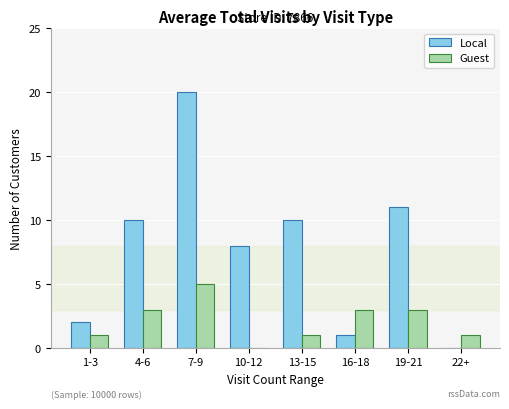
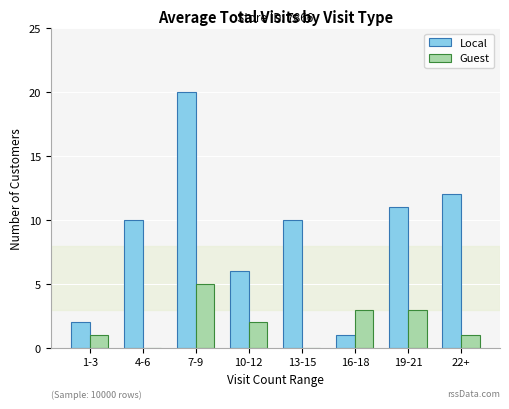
Guest, 4-6: 3 -> 0
Local, 10-12: 8 -> 6
Guest, 10-12: 0 -> 2
Guest, 13-15: 1 -> 0
Local, 22+: 0 -> 12
